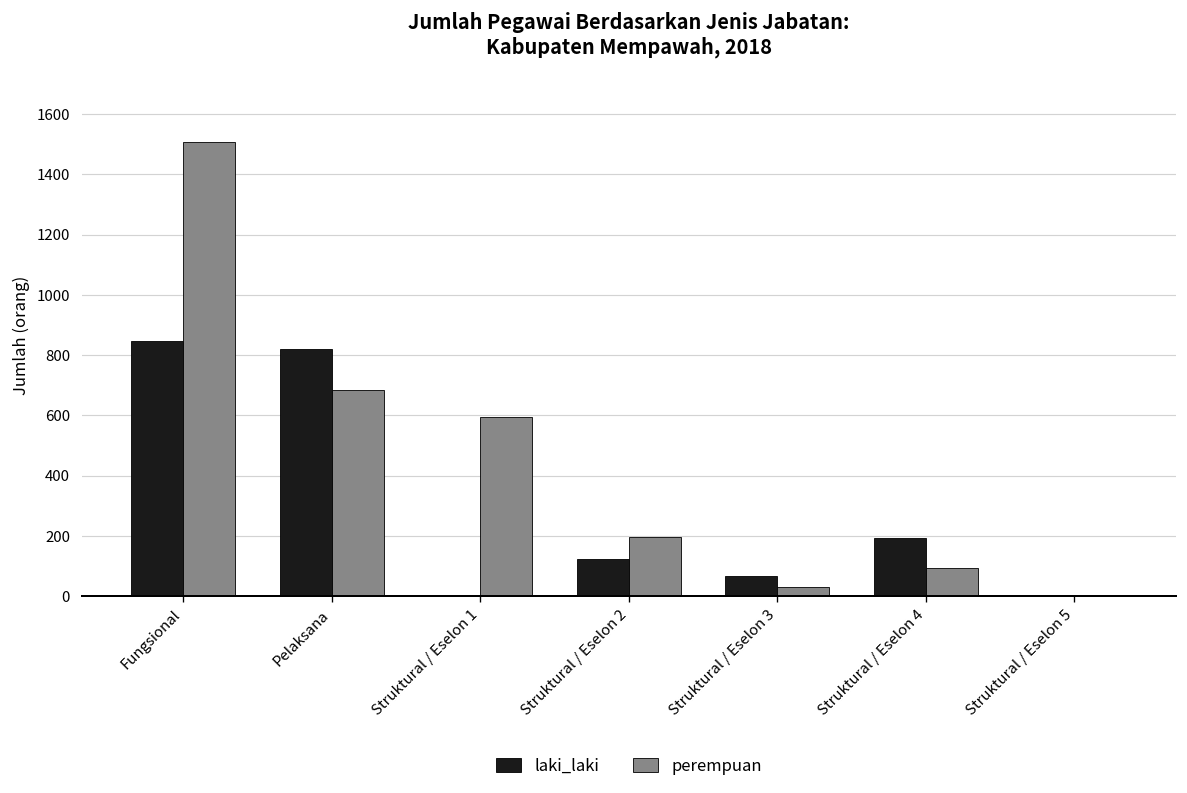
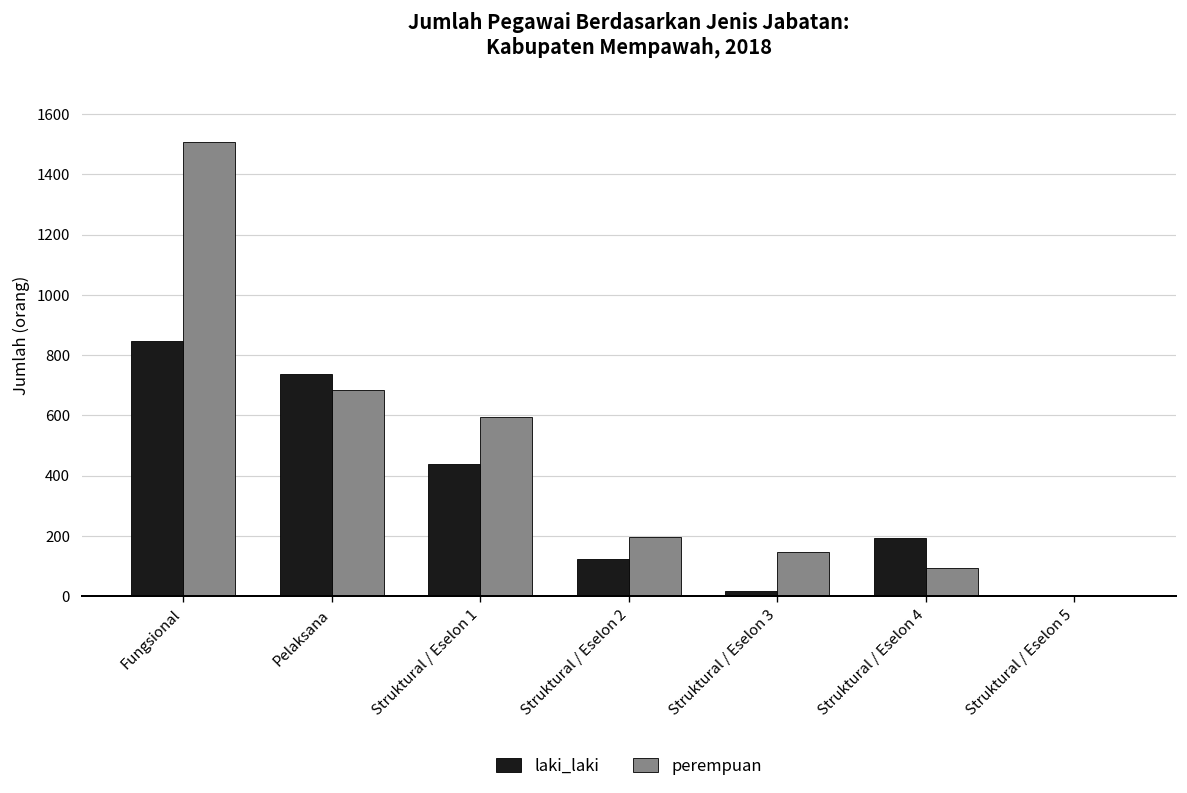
laki_laki, Pelaksana: 820 -> 740
laki_laki, Struktural / Eselon 1: 0 -> 440
laki_laki, Struktural / Eselon 3: 70 -> 20
perempuan, Struktural / Eselon 3: 30 -> 150
